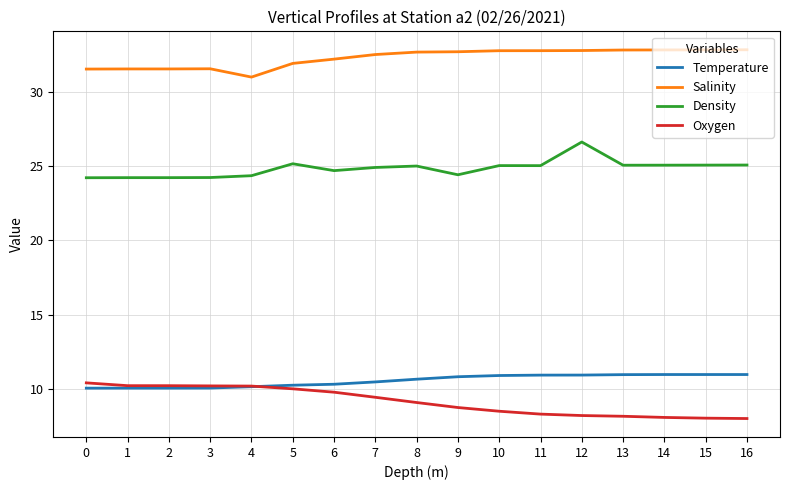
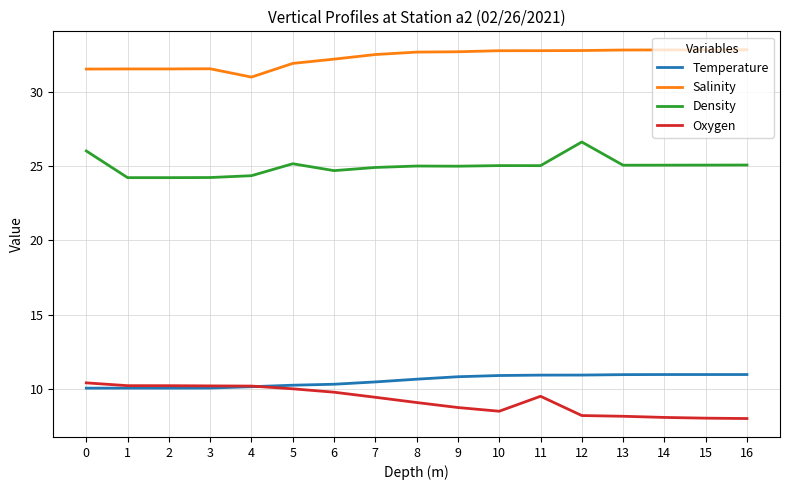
Density, 0: 24.2 -> 26.0
Density, 9: 24.4 -> 25.0
Oxygen, 11: 8.3 -> 9.5
